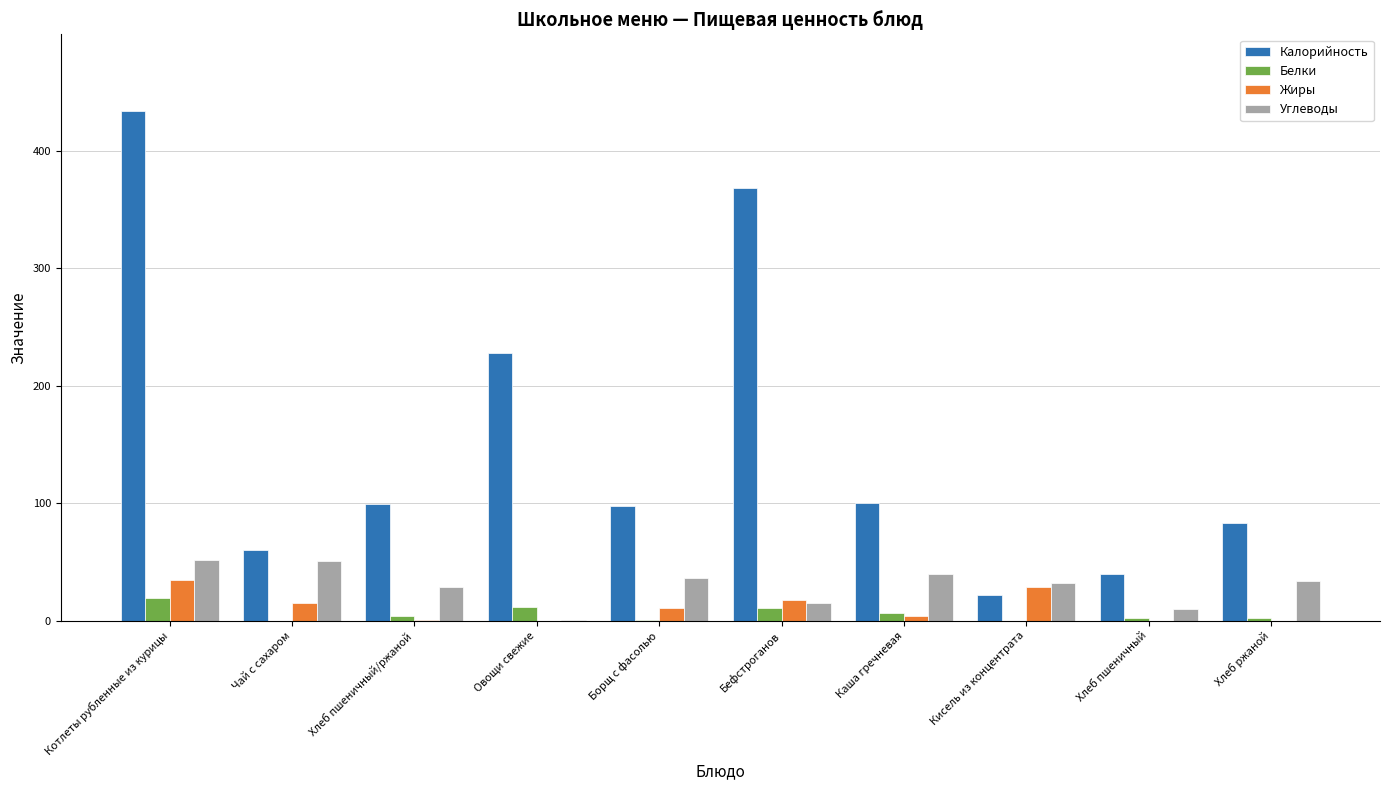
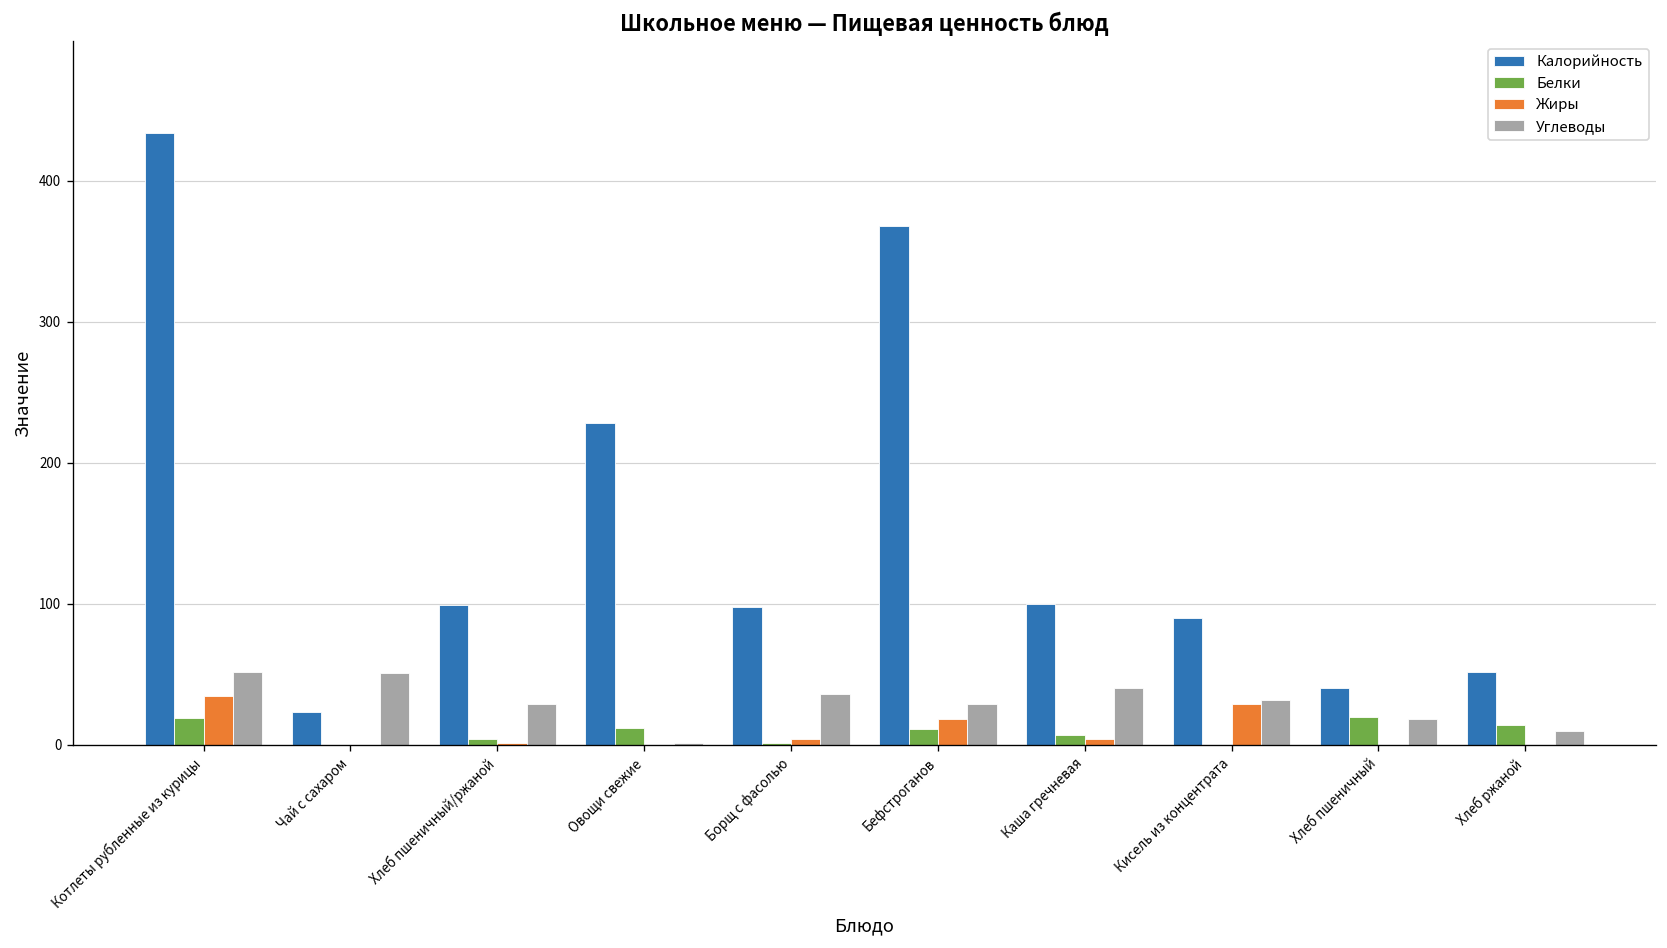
Калорийность, Чай с сахаром: 60 -> 23
Жиры, Чай с сахаром: 15 -> 0
Жиры, Борщ с фасолью: 11 -> 4
Углеводы, Бефстроганов: 15 -> 29
Калорийность, Кисель из концентрата: 22 -> 90
Белки, Хлеб пшеничный: 2 -> 20
Углеводы, Хлеб пшеничный: 10 -> 18
Калорийность, Хлеб ржаной: 83 -> 52
Белки, Хлеб ржаной: 2 -> 14
Углеводы, Хлеб ржаной: 34 -> 10
